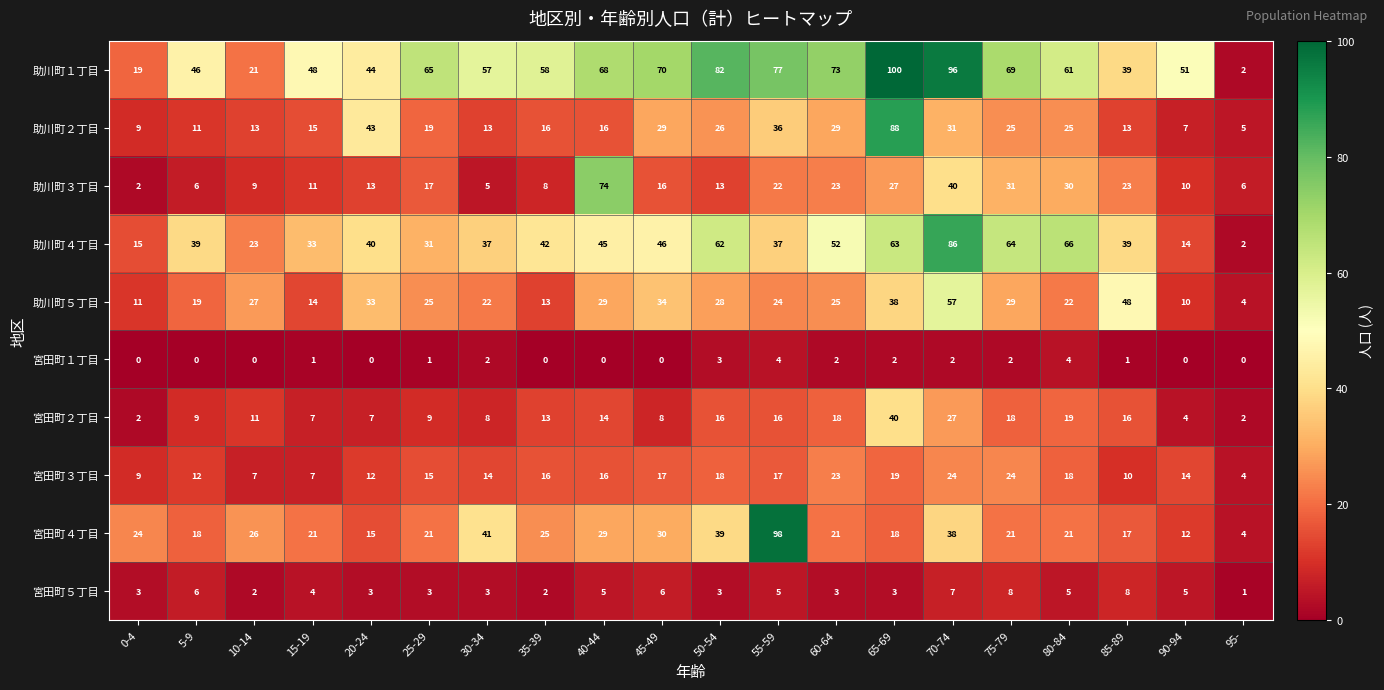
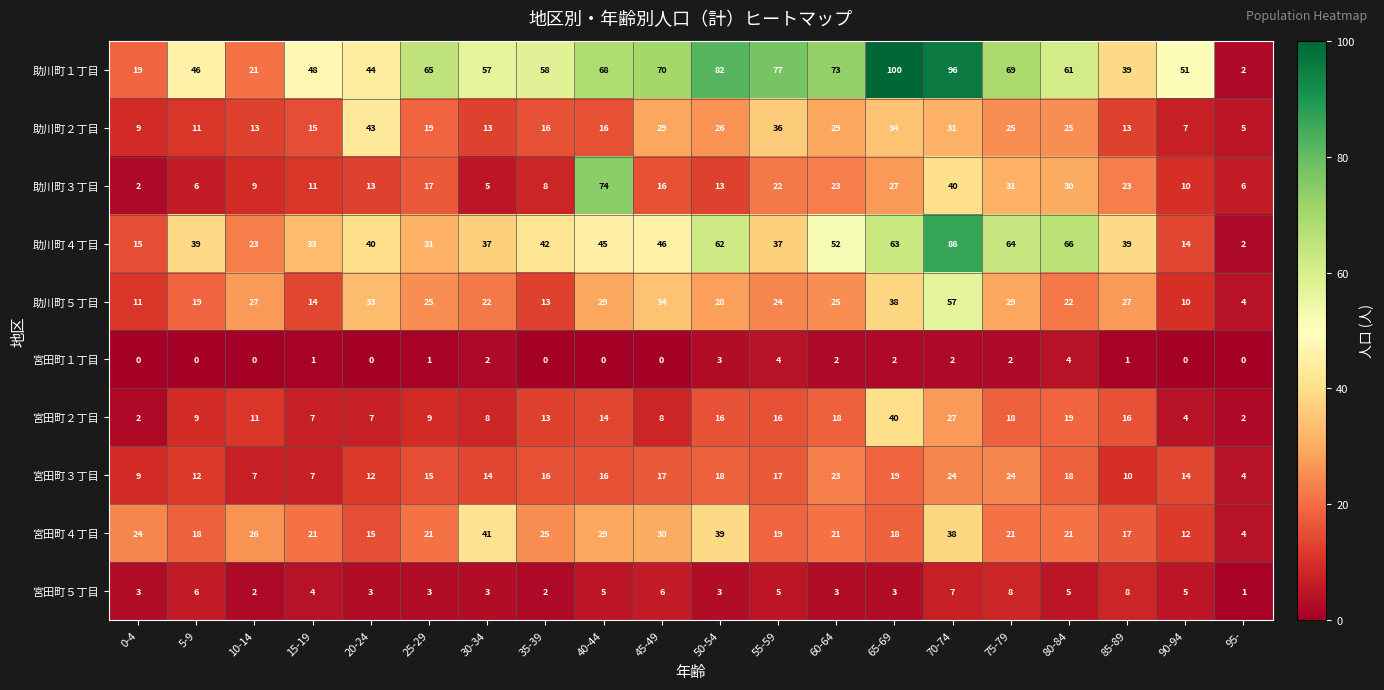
助川町２丁目, 65-69: 88 -> 34
助川町５丁目, 85-89: 48 -> 27
宮田町４丁目, 55-59: 98 -> 19
